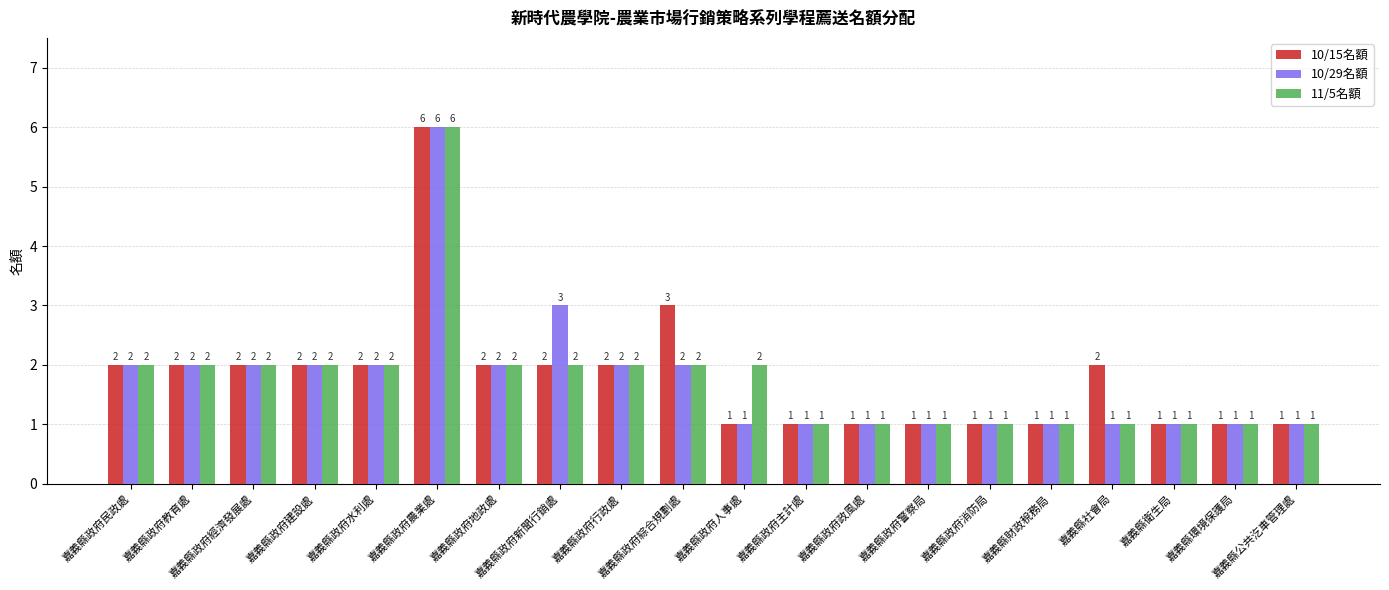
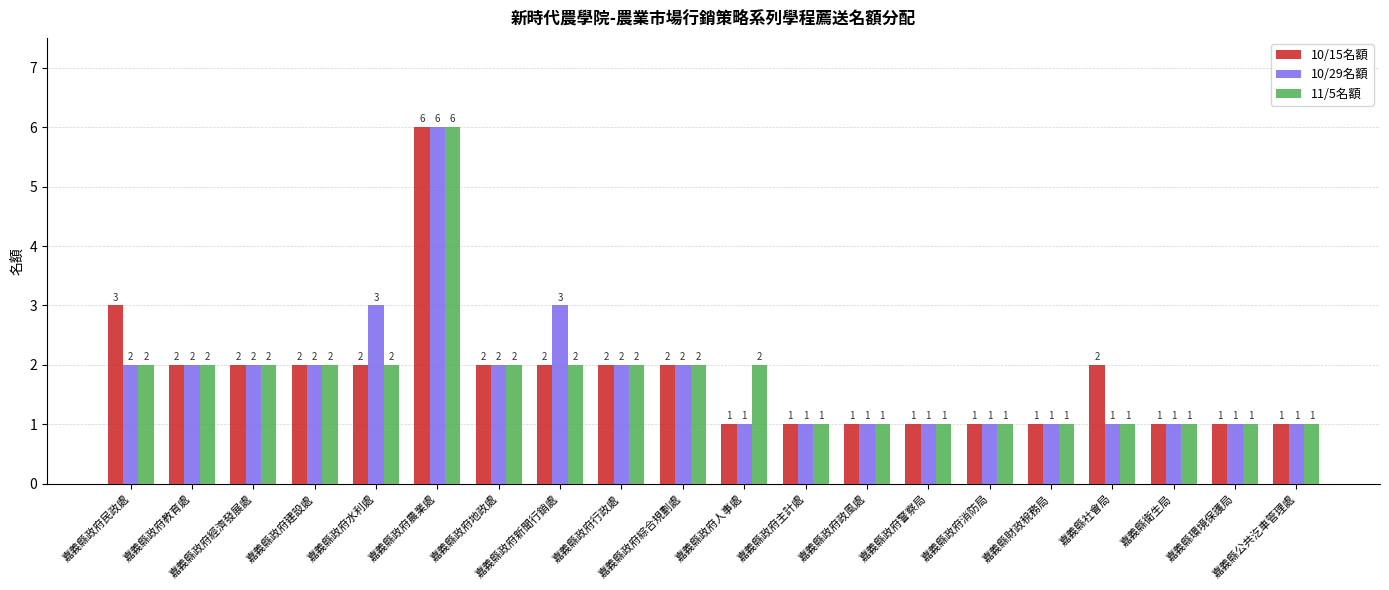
10/15名額, 嘉義縣政府民政處: 2 -> 3
10/29名額, 嘉義縣政府水利處: 2 -> 3
10/15名額, 嘉義縣政府綜合規劃處: 3 -> 2
